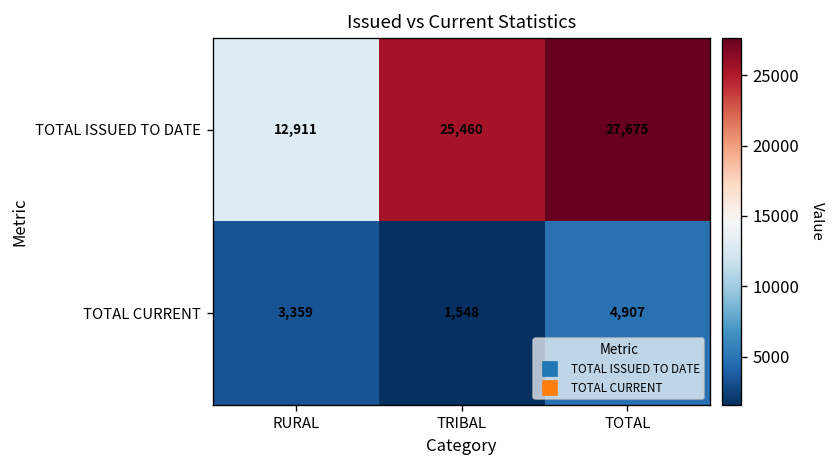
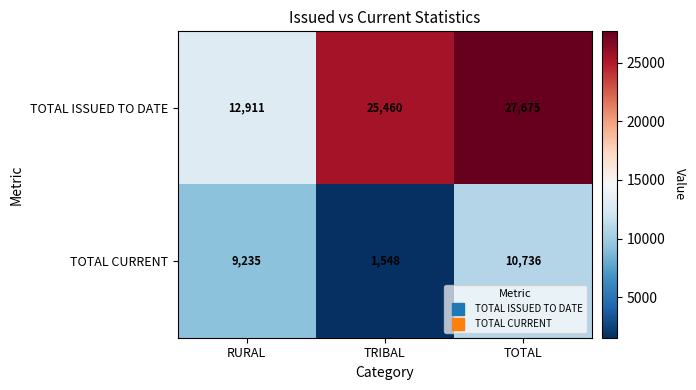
TOTAL CURRENT, RURAL: 3,359 -> 9,235
TOTAL CURRENT, TOTAL: 4,907 -> 10,736
